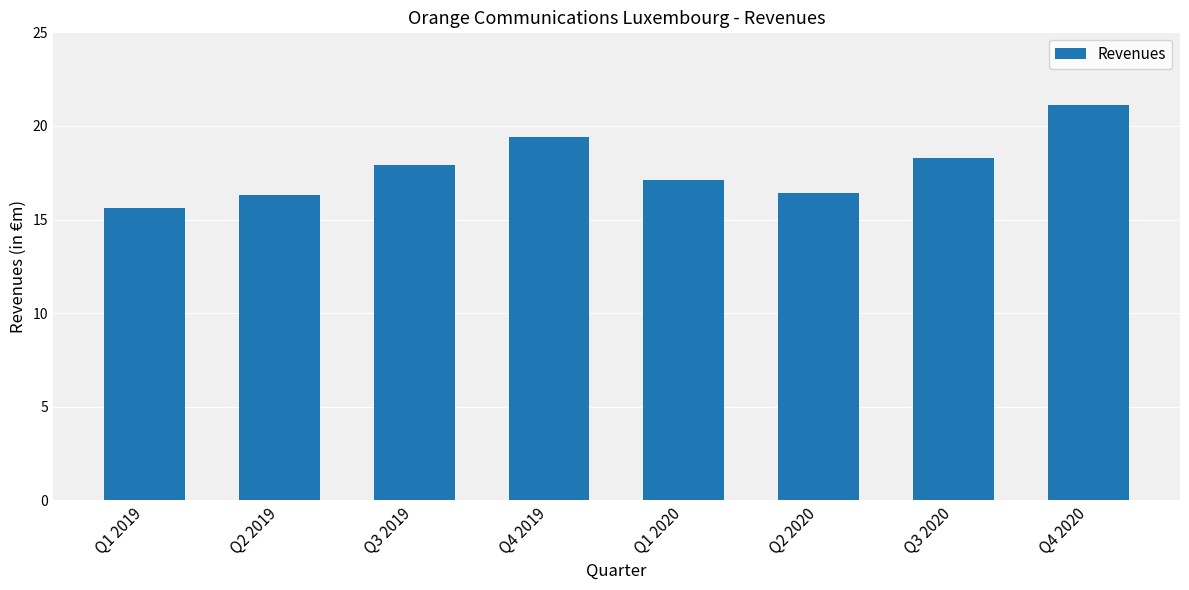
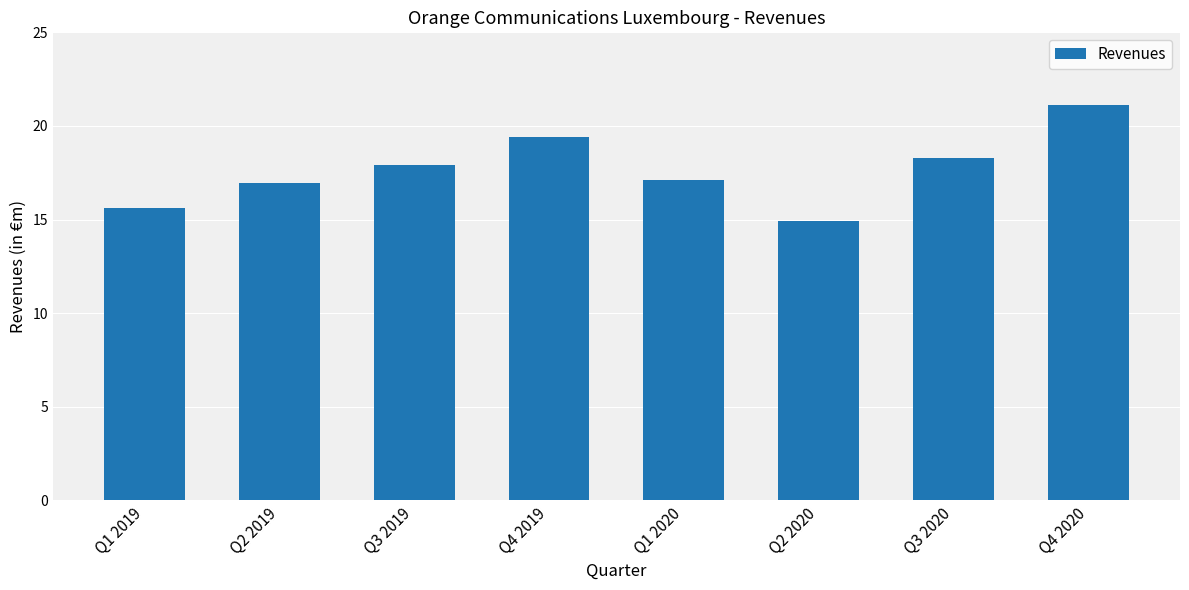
Q2 2019: 16.3 -> 16.9
Q2 2020: 16.4 -> 14.9
